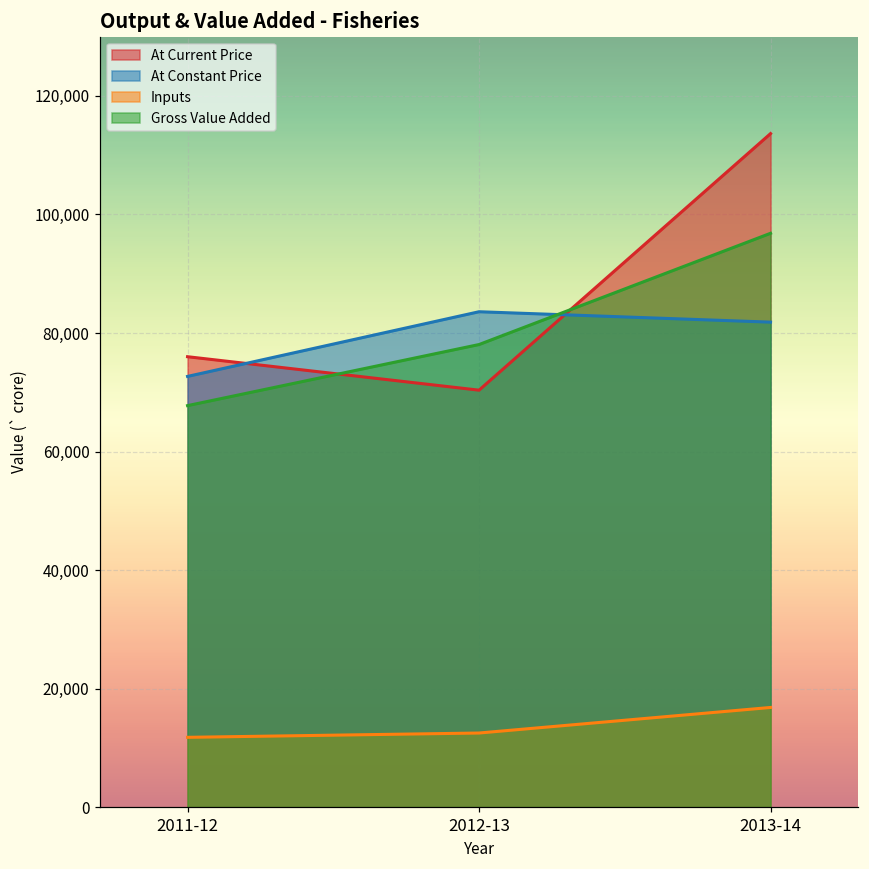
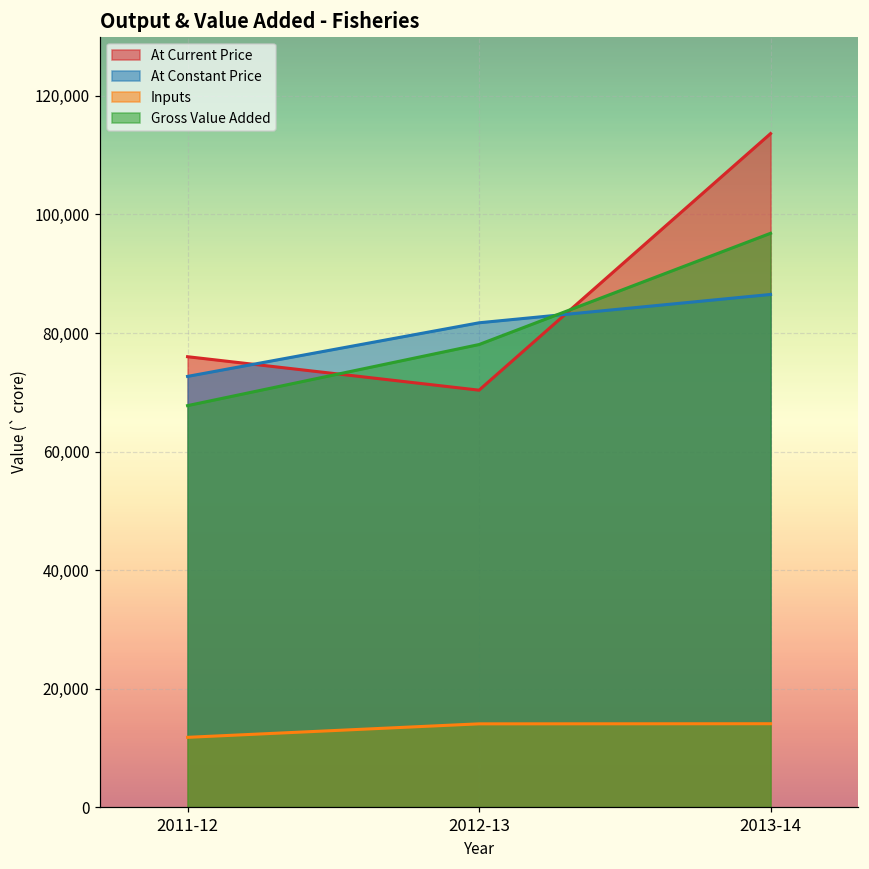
At Constant Price, 2012-13: 84,000 -> 82,000
Inputs, 2012-13: 13,000 -> 14,000
At Constant Price, 2013-14: 82,000 -> 87,000
Inputs, 2013-14: 17,000 -> 14,000
